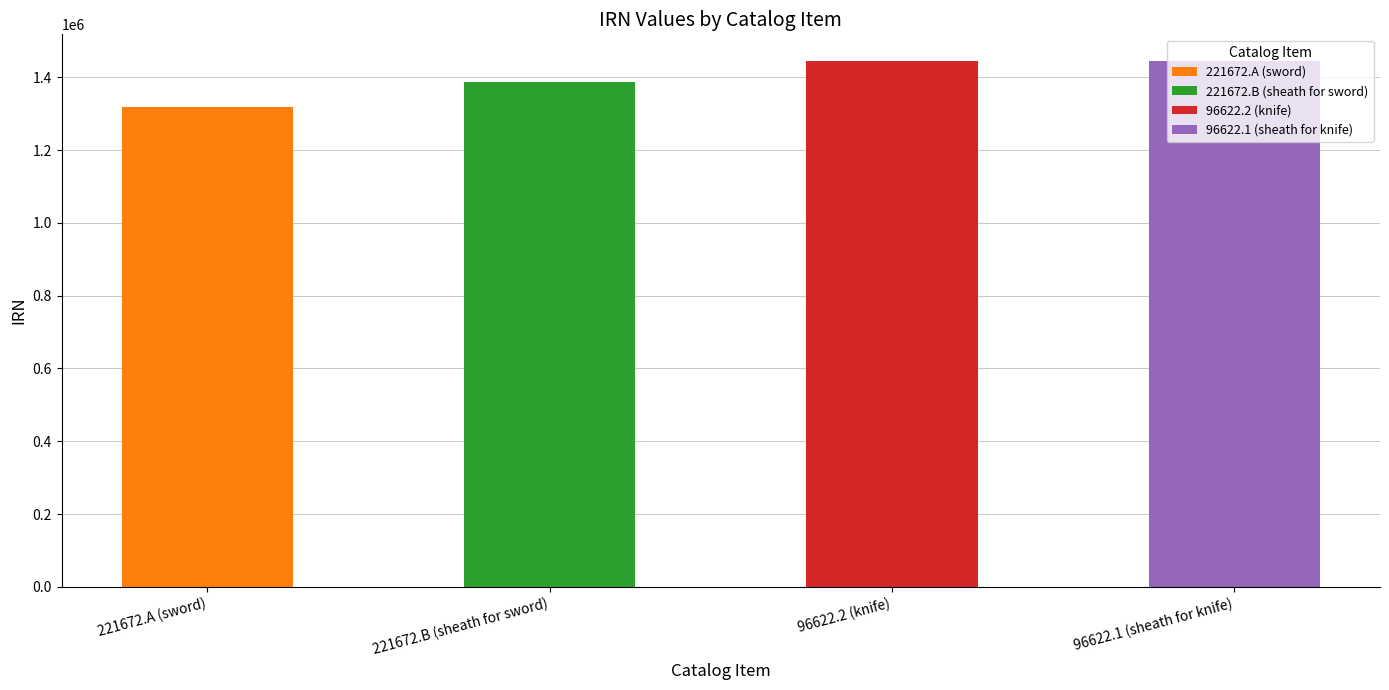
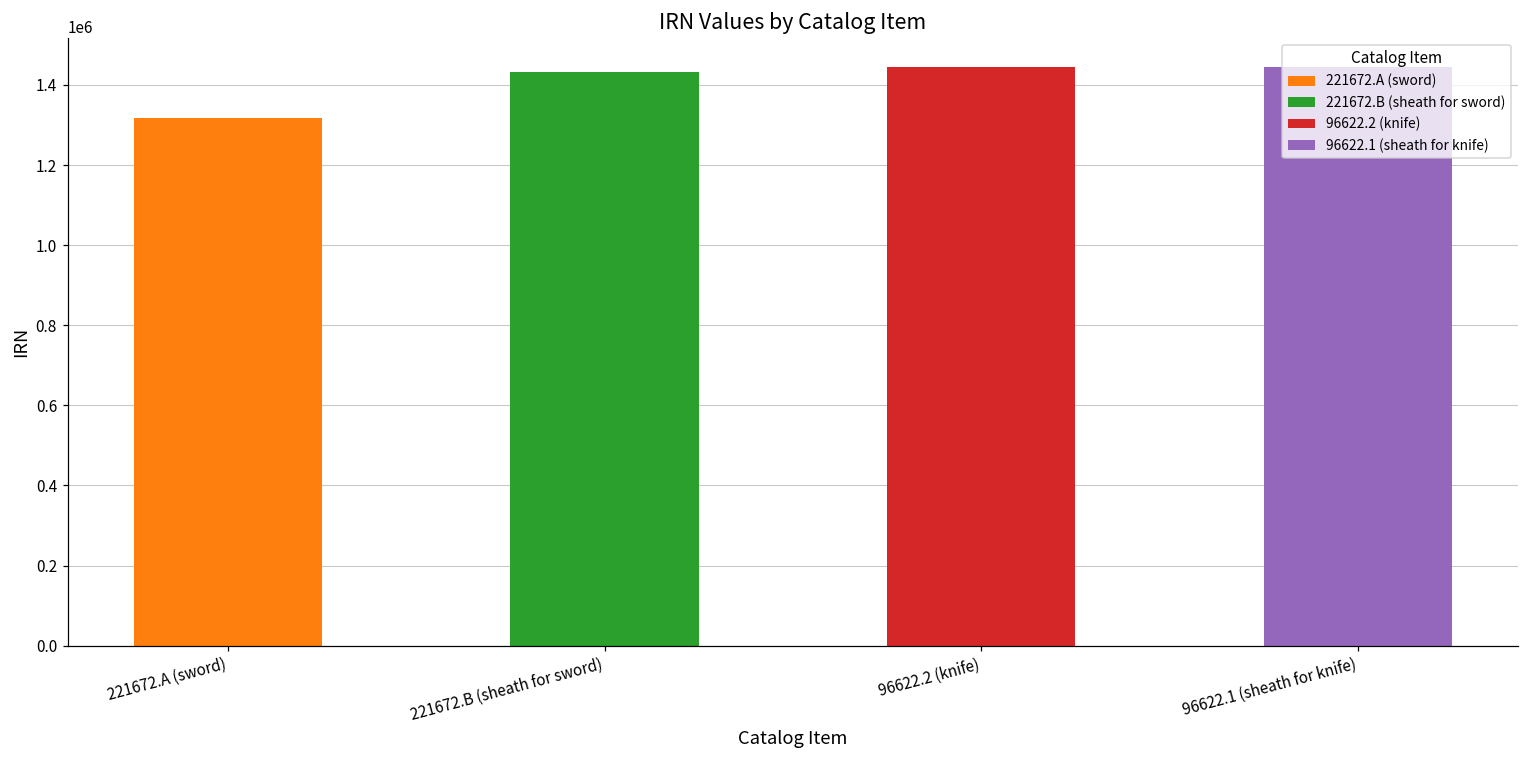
221672.B (sheath for sword): 1390000 -> 1430000
